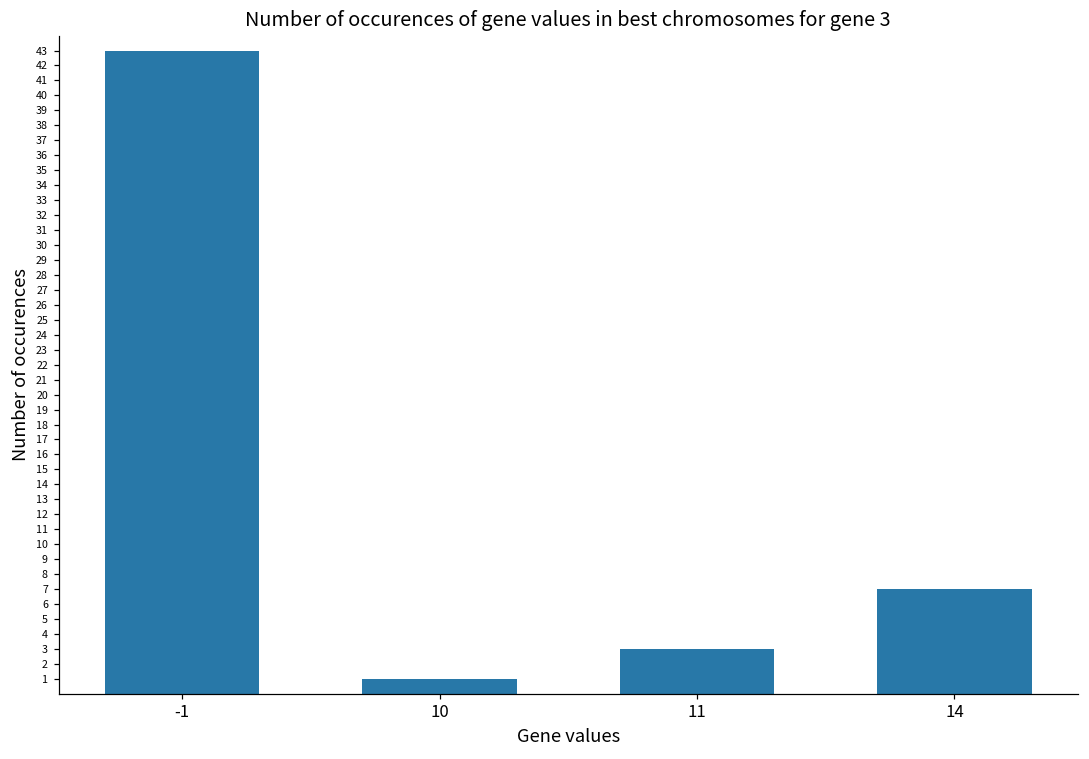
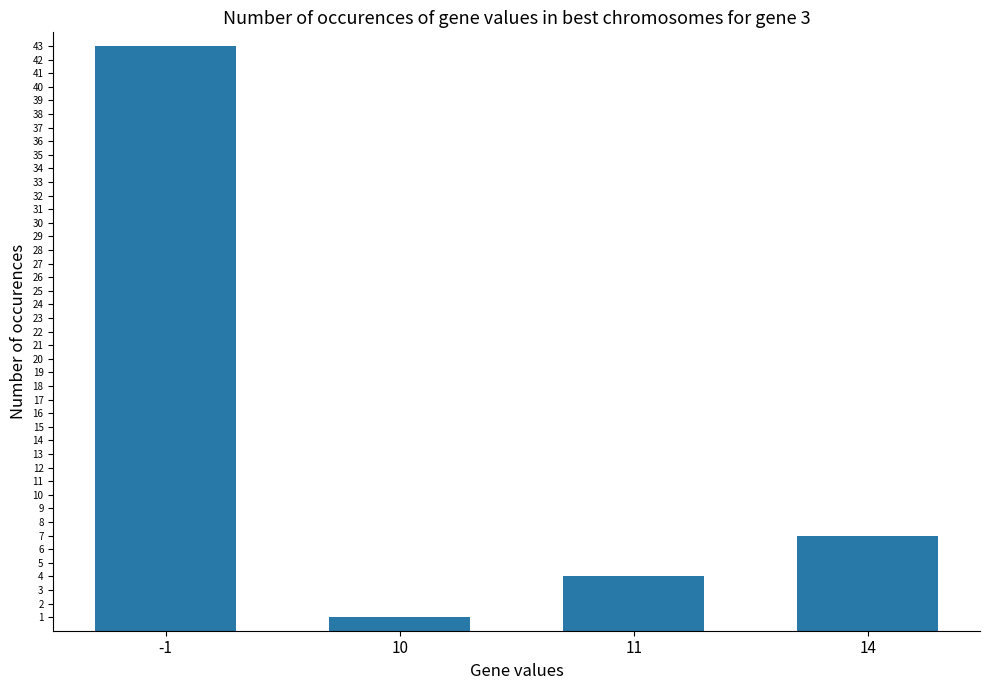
11: 3 -> 4
